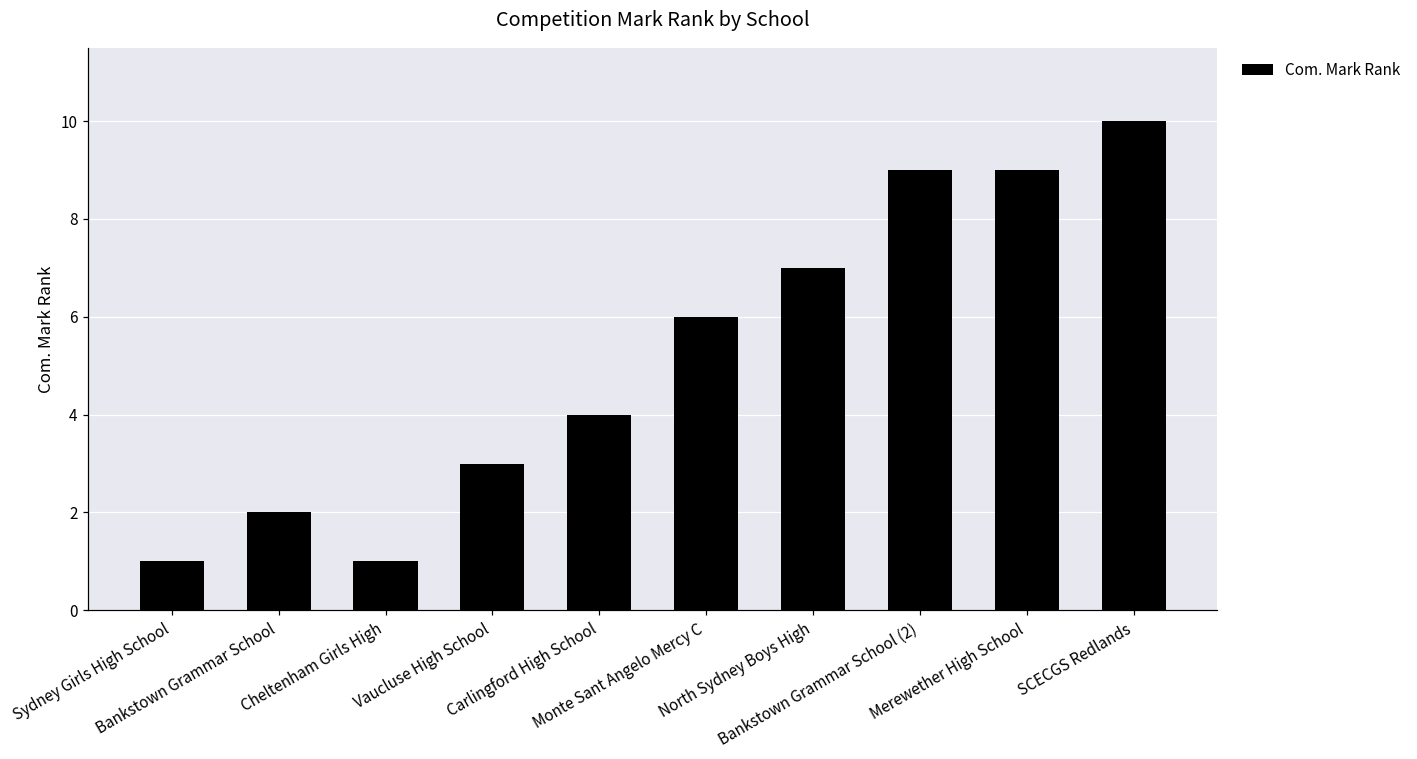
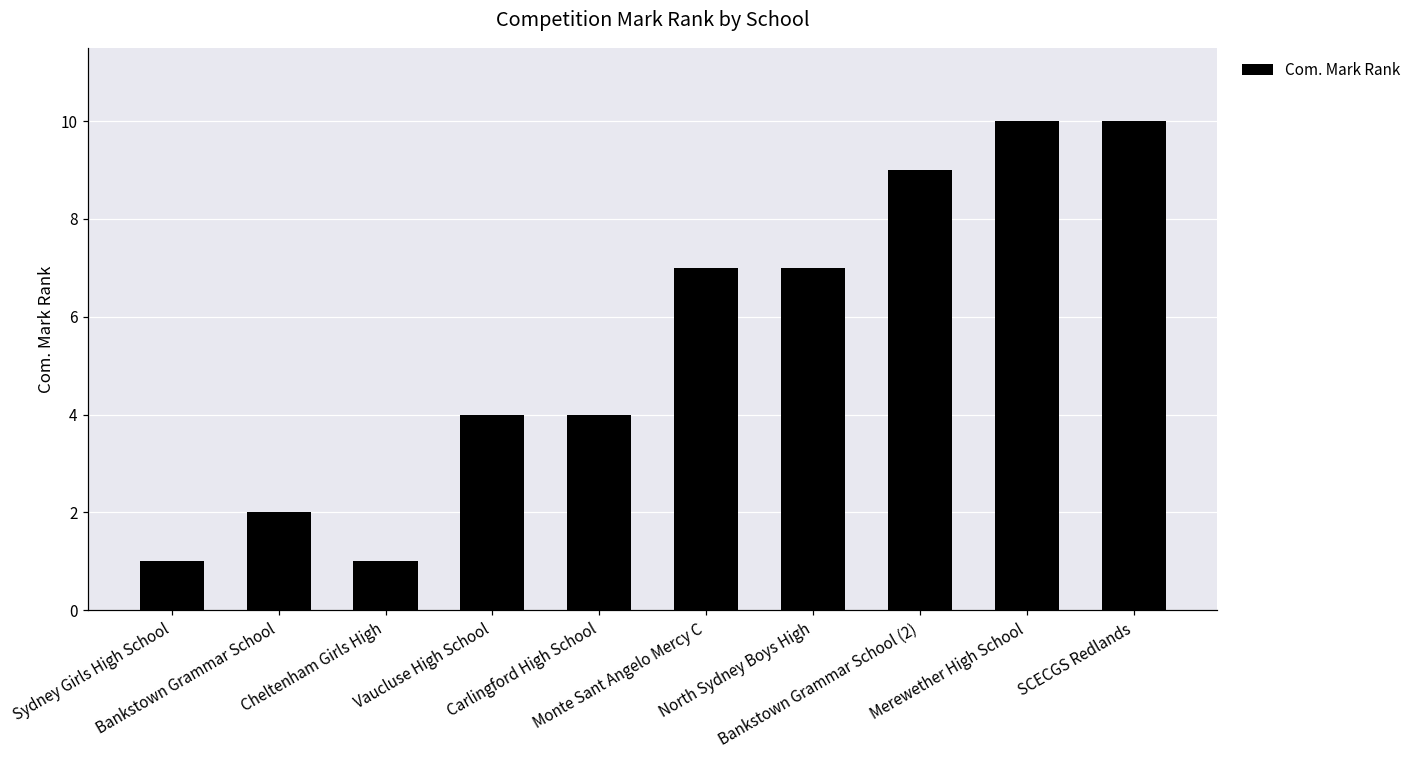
Vaucluse High School: 3 -> 4
Monte Sant Angelo Mercy C: 6 -> 7
Merewether High School: 9 -> 10
